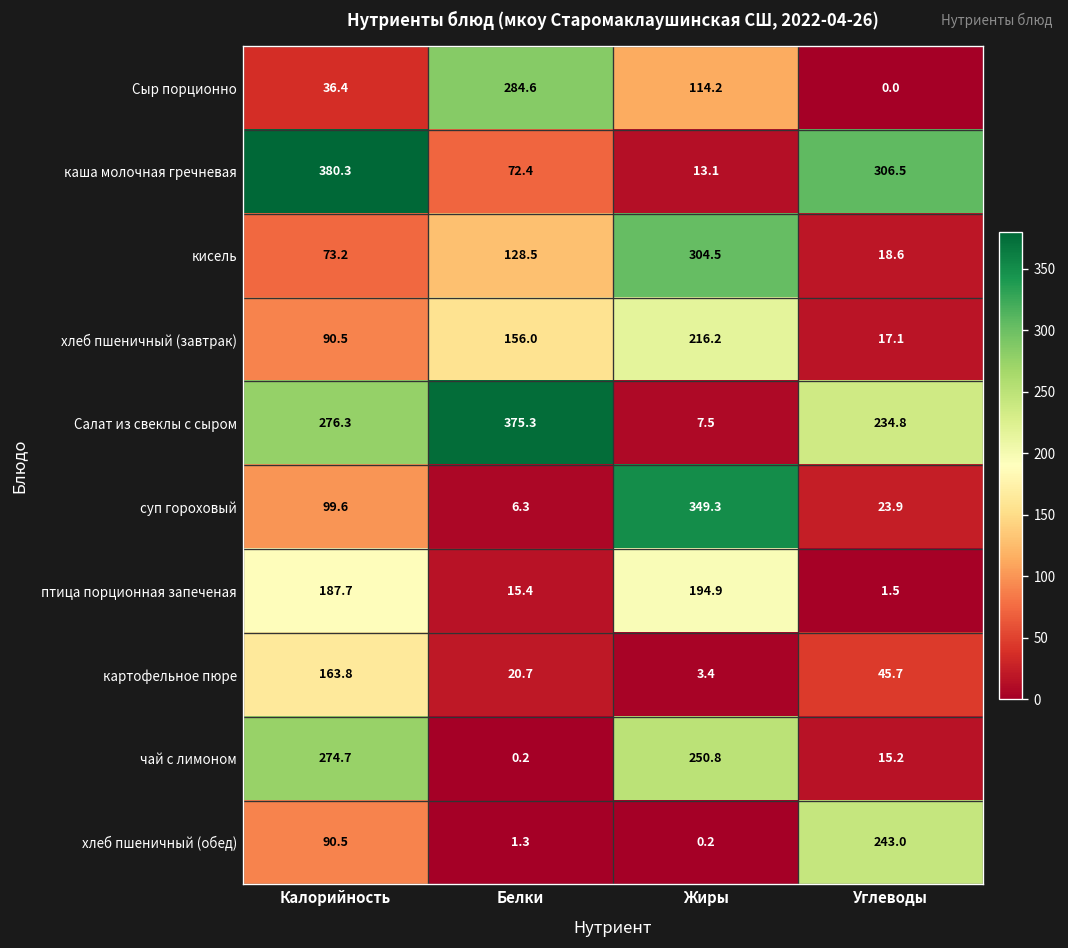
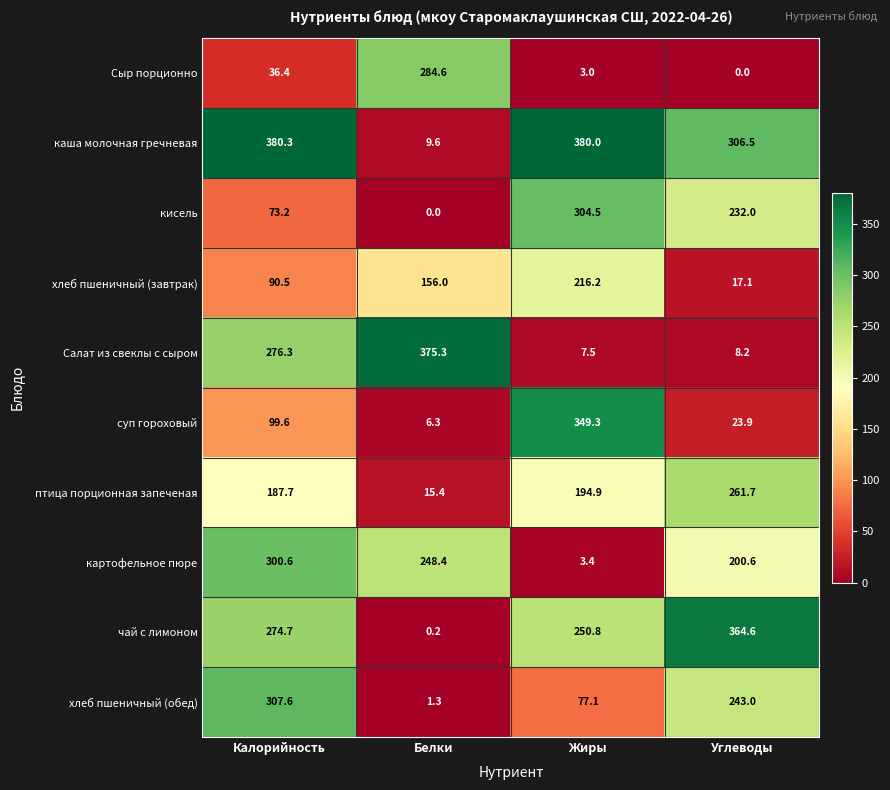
Сыр порционно, Жиры: 114.2 -> 3.0
каша молочная гречневая, Белки: 72.4 -> 9.6
каша молочная гречневая, Жиры: 13.1 -> 380.0
кисель, Белки: 128.5 -> 0.0
кисель, Углеводы: 18.6 -> 232.0
Салат из свеклы с сыром, Углеводы: 234.8 -> 8.2
птица порционная запеченая, Углеводы: 1.5 -> 261.7
картофельное пюре, Калорийность: 163.8 -> 300.6
картофельное пюре, Белки: 20.7 -> 248.4
картофельное пюре, Углеводы: 45.7 -> 200.6
чай с лимоном, Углеводы: 15.2 -> 364.6
хлеб пшеничный (обед), Калорийность: 90.5 -> 307.6
хлеб пшеничный (обед), Жиры: 0.2 -> 77.1
